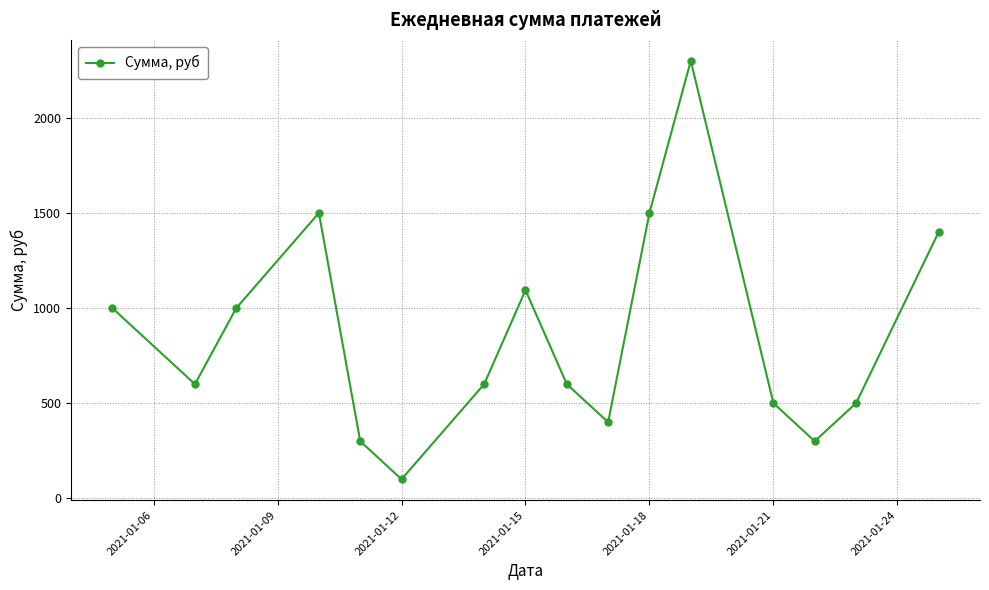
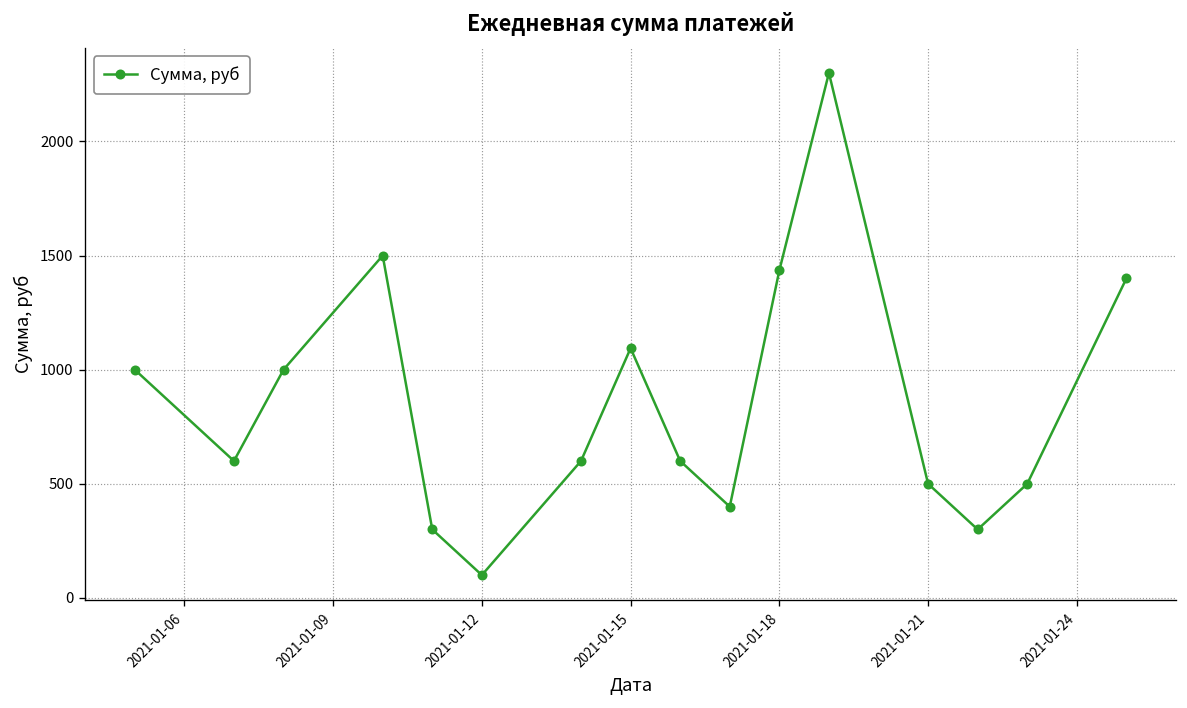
2021-01-18: 1500 -> 1440
